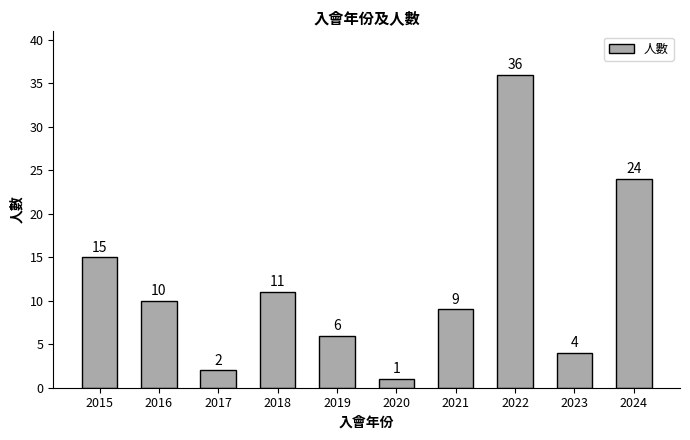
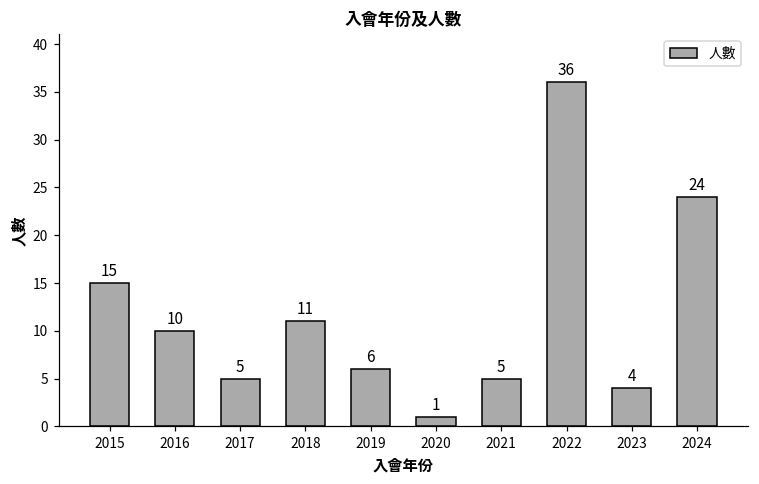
2017: 2 -> 5
2021: 9 -> 5
